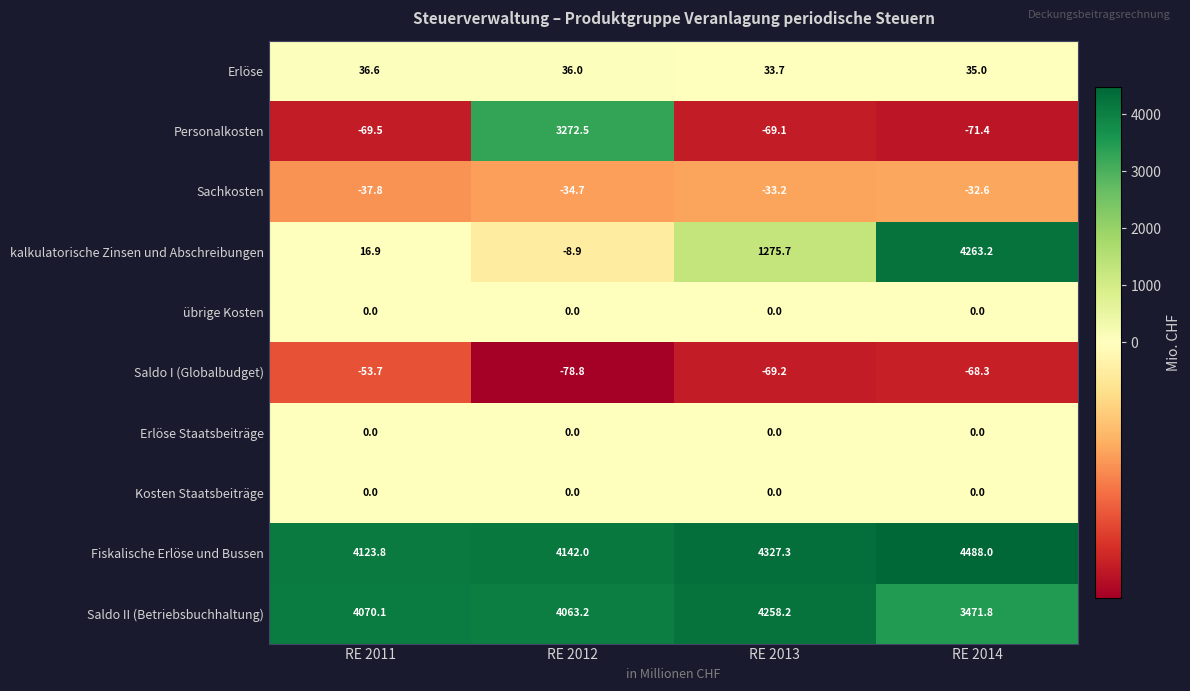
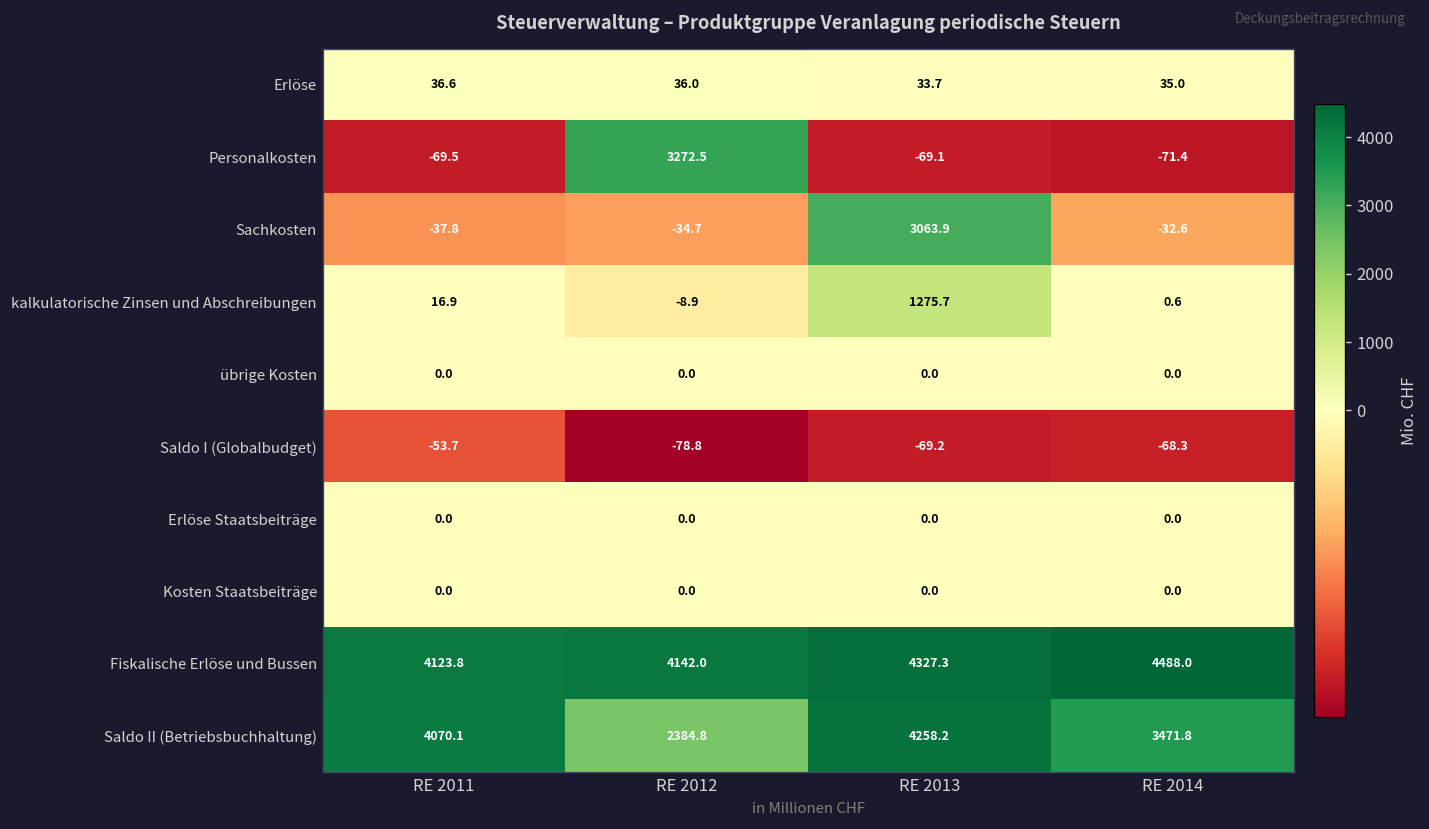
Sachkosten, RE 2013: -33.2 -> 3063.9
kalkulatorische Zinsen und Abschreibungen, RE 2014: 4263.2 -> 0.6
Saldo II (Betriebsbuchhaltung), RE 2012: 4063.2 -> 2384.8
